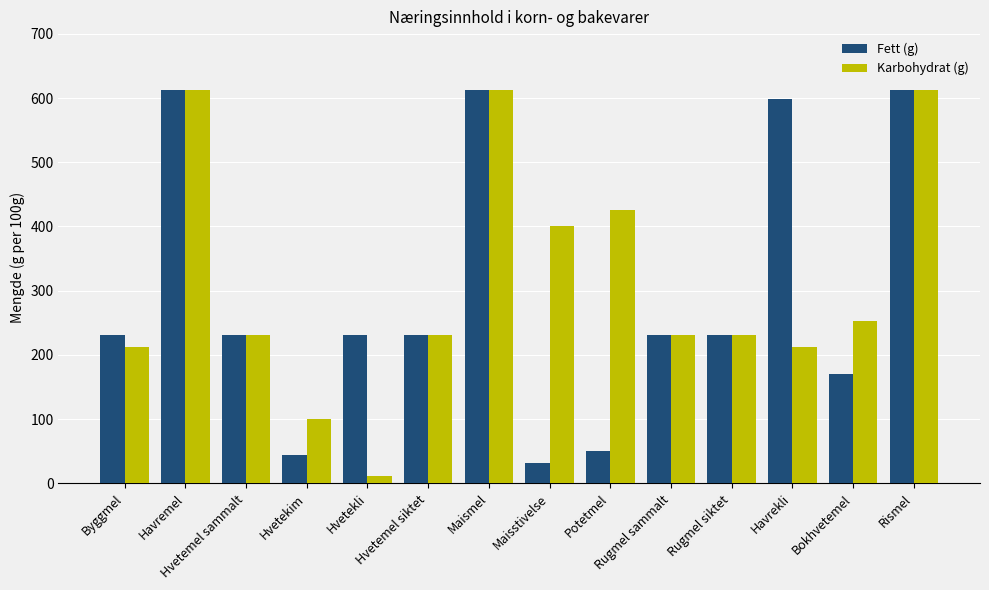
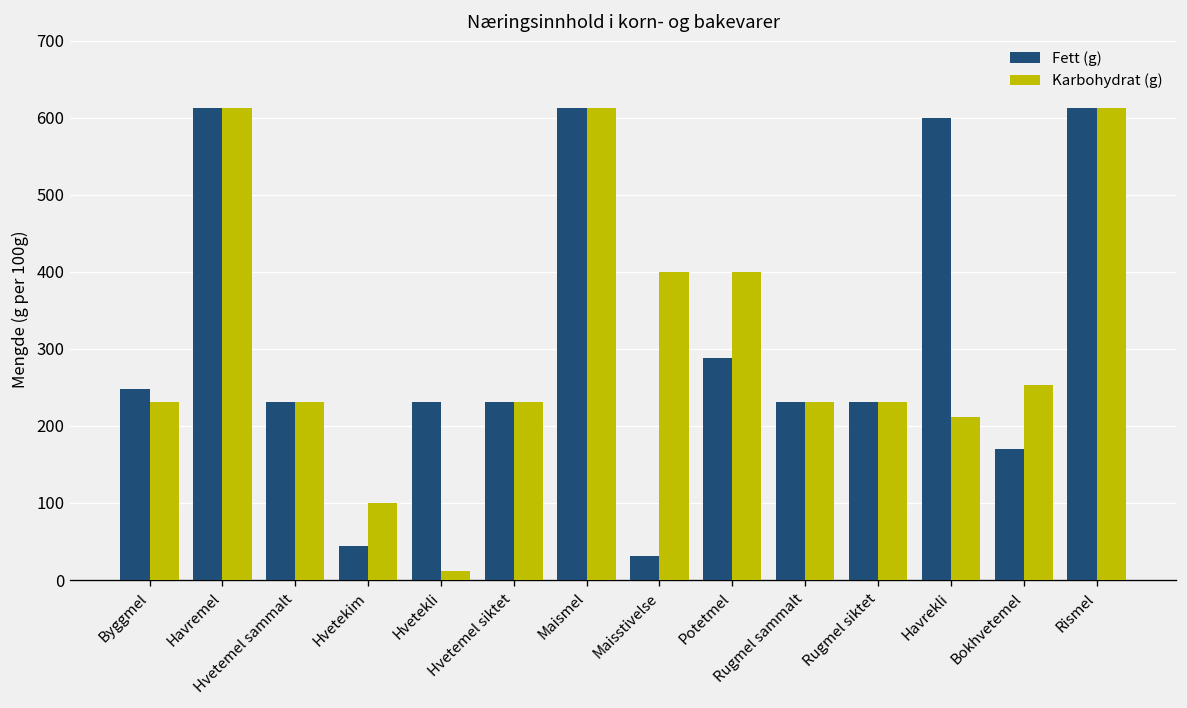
Fett (g), Byggmel: 230 -> 250
Karbohydrat (g), Byggmel: 210 -> 230
Fett (g), Potetmel: 50 -> 290
Karbohydrat (g), Potetmel: 430 -> 400
